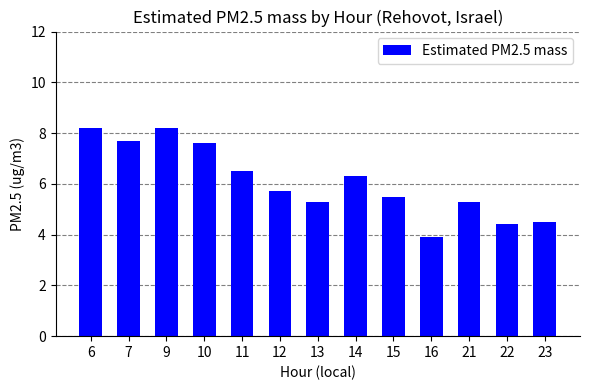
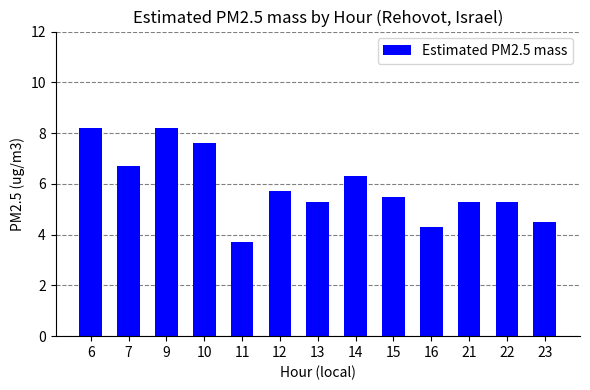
7: 7.7 -> 6.7
11: 6.5 -> 3.7
16: 3.9 -> 4.3
22: 4.4 -> 5.3
